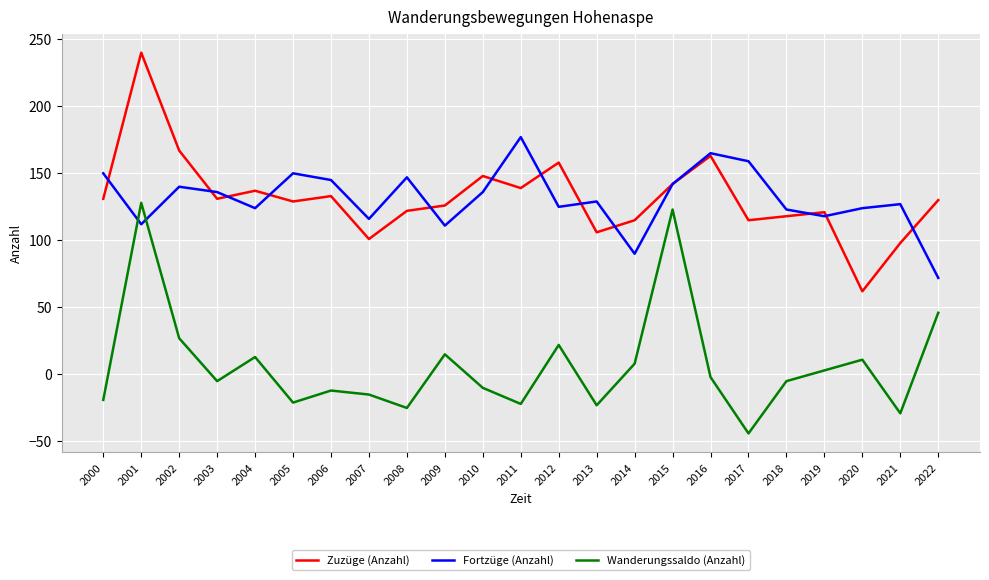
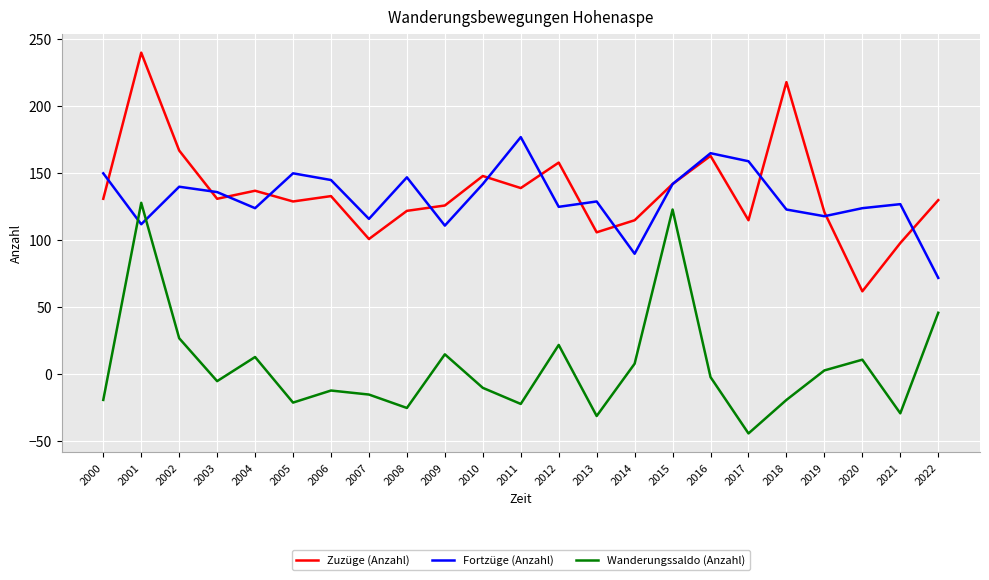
Fortzüge (Anzahl), 2010: 136 -> 142
Wanderungssaldo (Anzahl), 2013: -23 -> -31
Zuzüge (Anzahl), 2018: 118 -> 218
Wanderungssaldo (Anzahl), 2018: -5 -> -19
